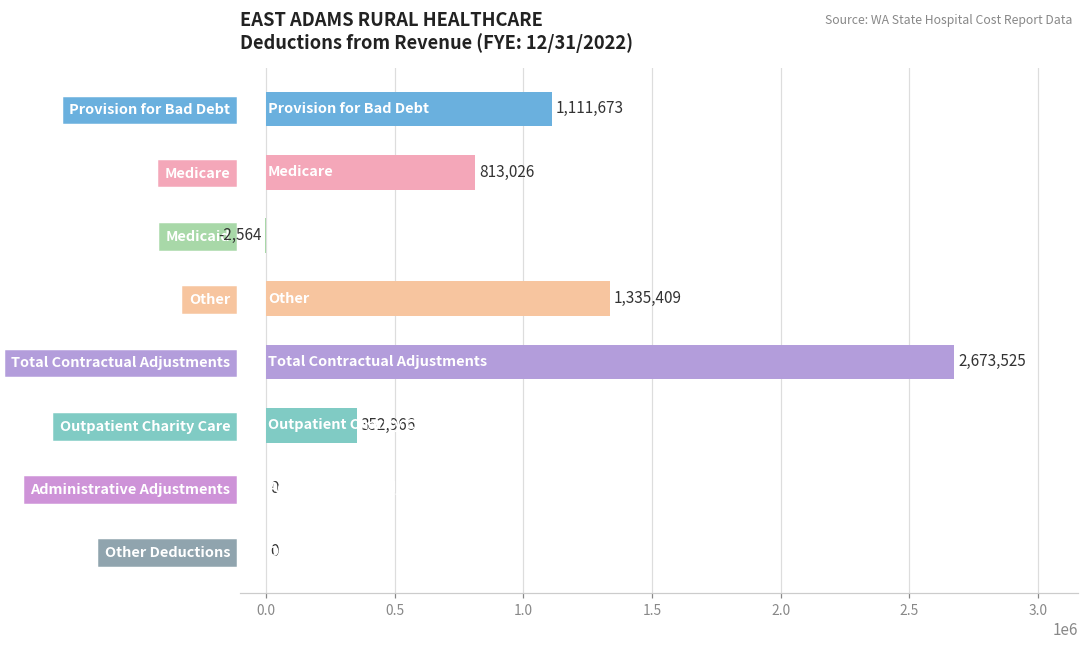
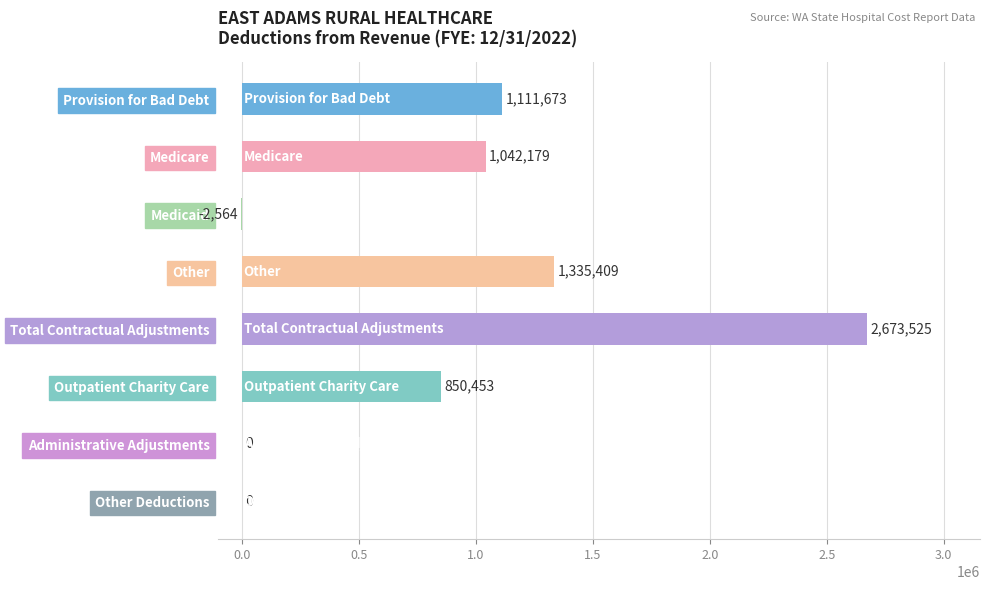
Medicare: 813,026 -> 1,042,179
Outpatient Charity Care: 352,966 -> 850,453
